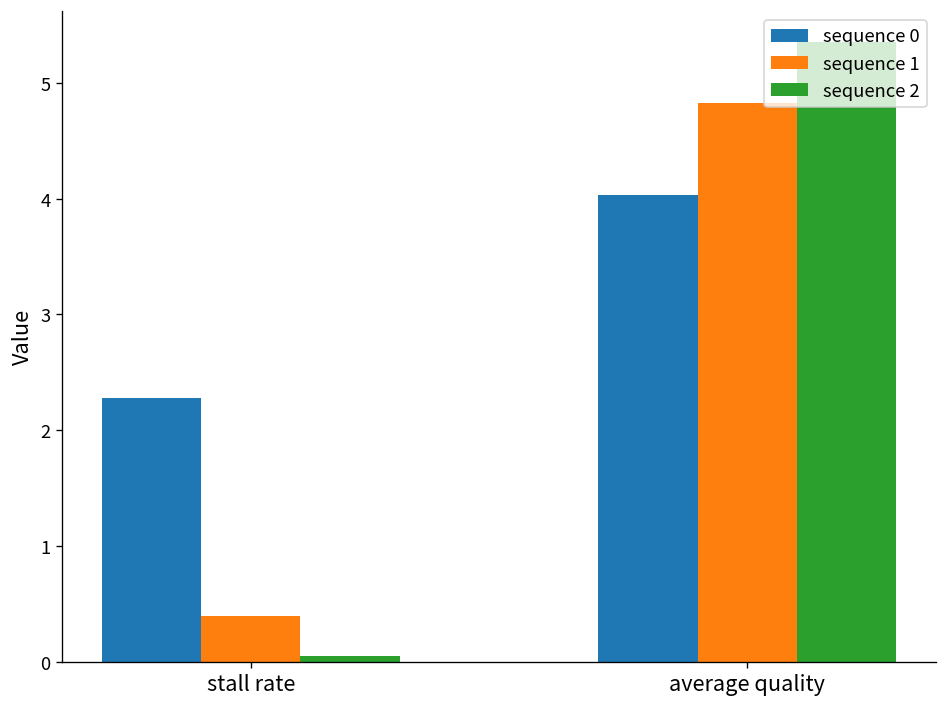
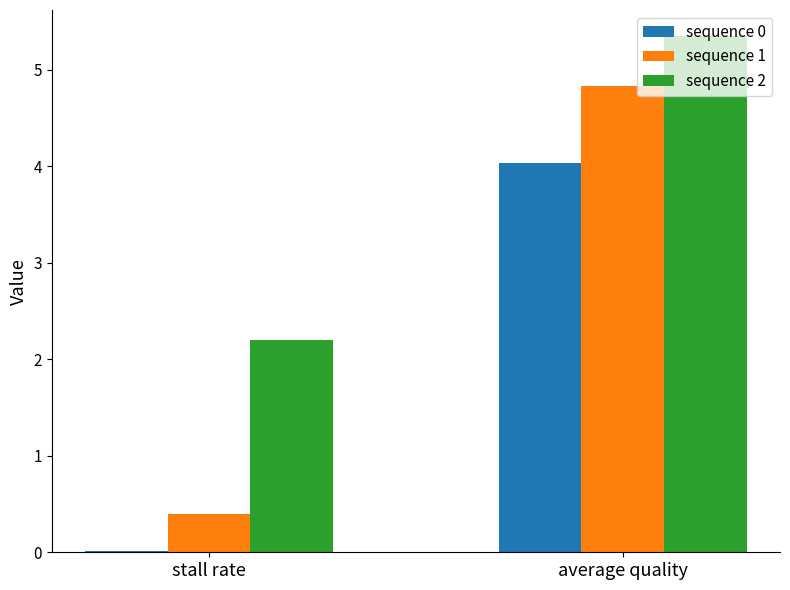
sequence 0, stall rate: 2.3 -> 0.0
sequence 2, stall rate: 0.0 -> 2.2
